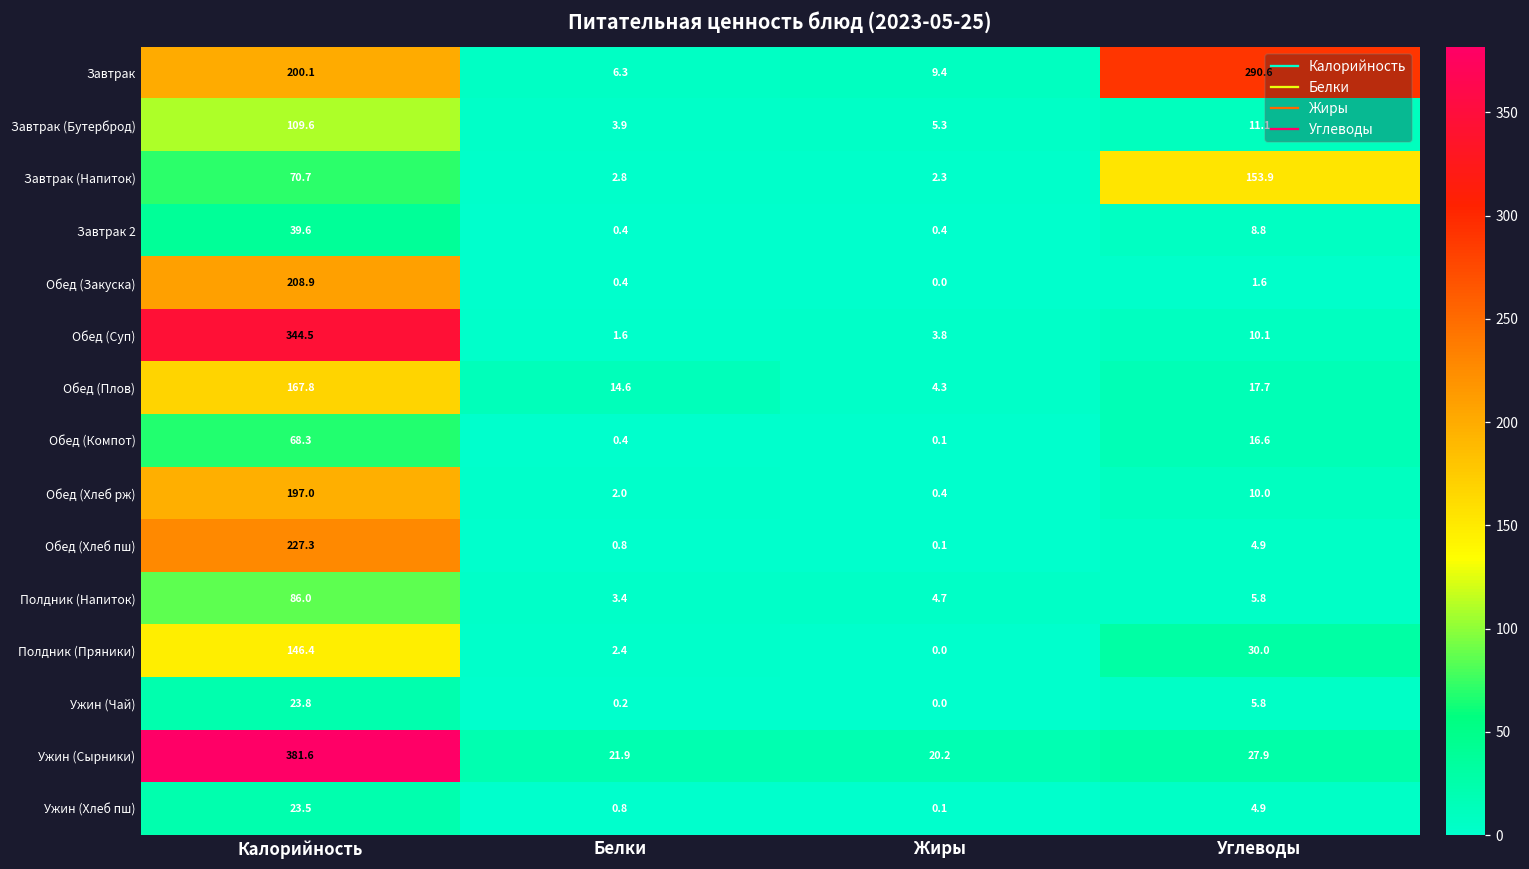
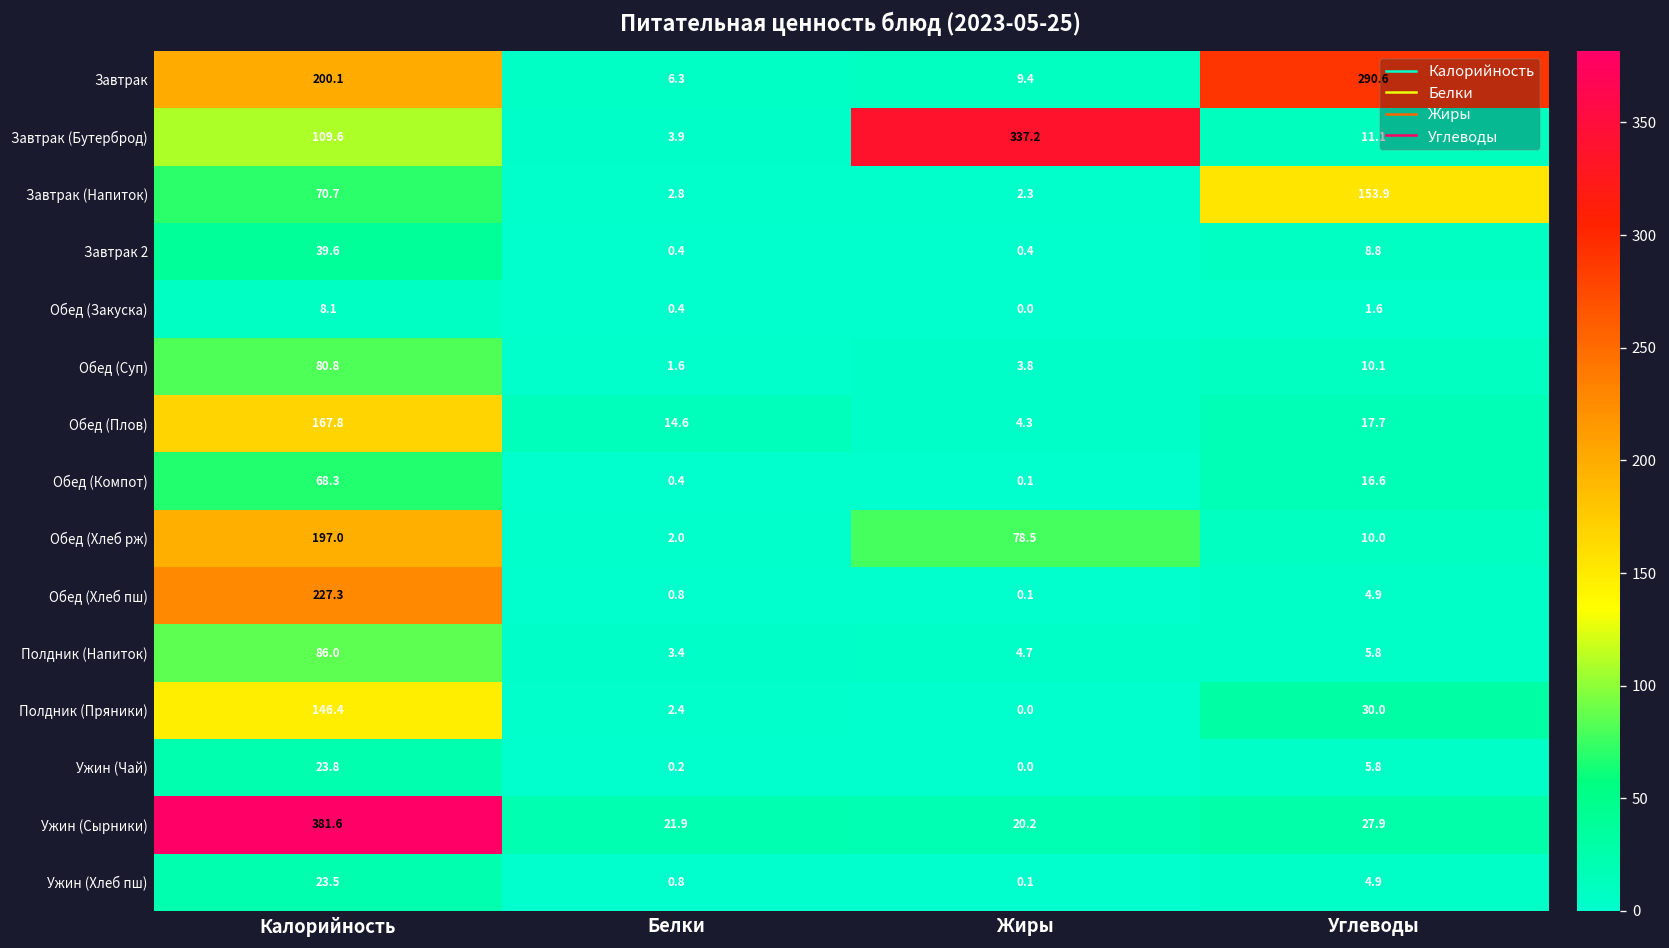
Завтрак (Бутерброд), Жиры: 5.3 -> 337.2
Обед (Закуска), Калорийность: 208.9 -> 8.1
Обед (Суп), Калорийность: 344.5 -> 80.8
Обед (Хлеб рж), Жиры: 0.4 -> 78.5
